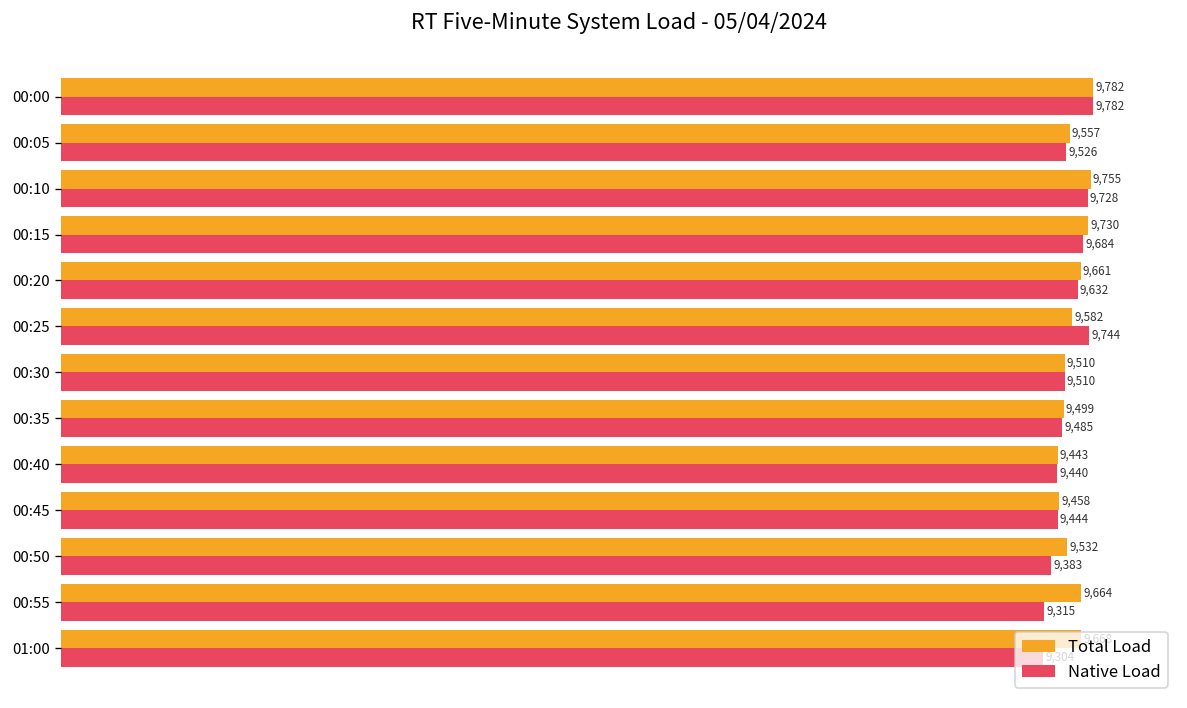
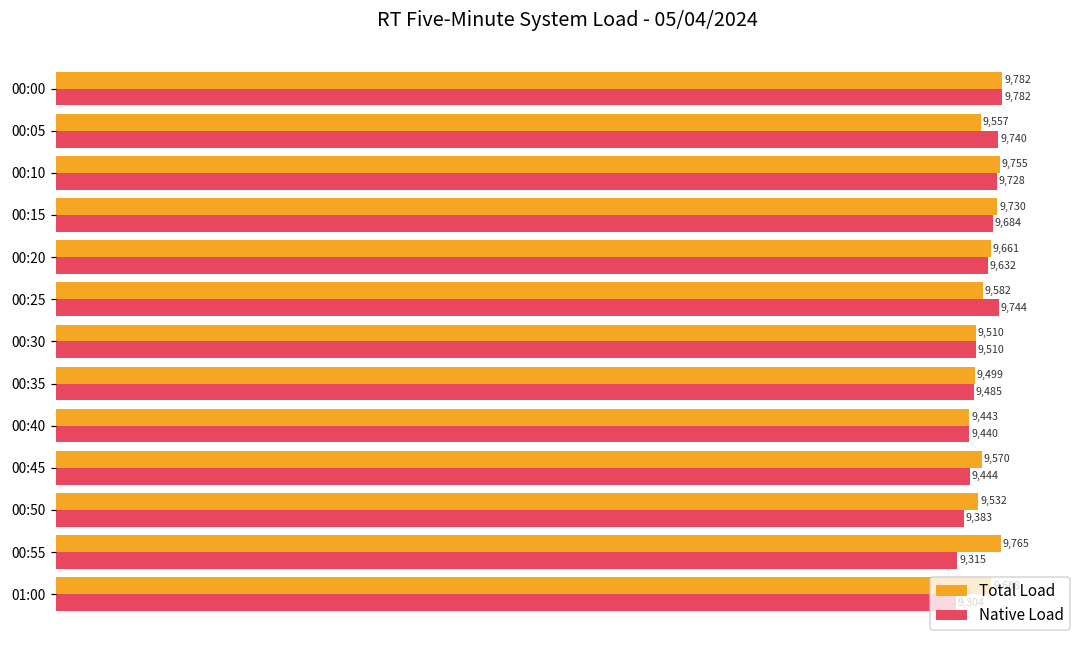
Native Load, 00:05: 9,526 -> 9,740
Total Load, 00:45: 9,458 -> 9,570
Total Load, 00:55: 9,664 -> 9,765
